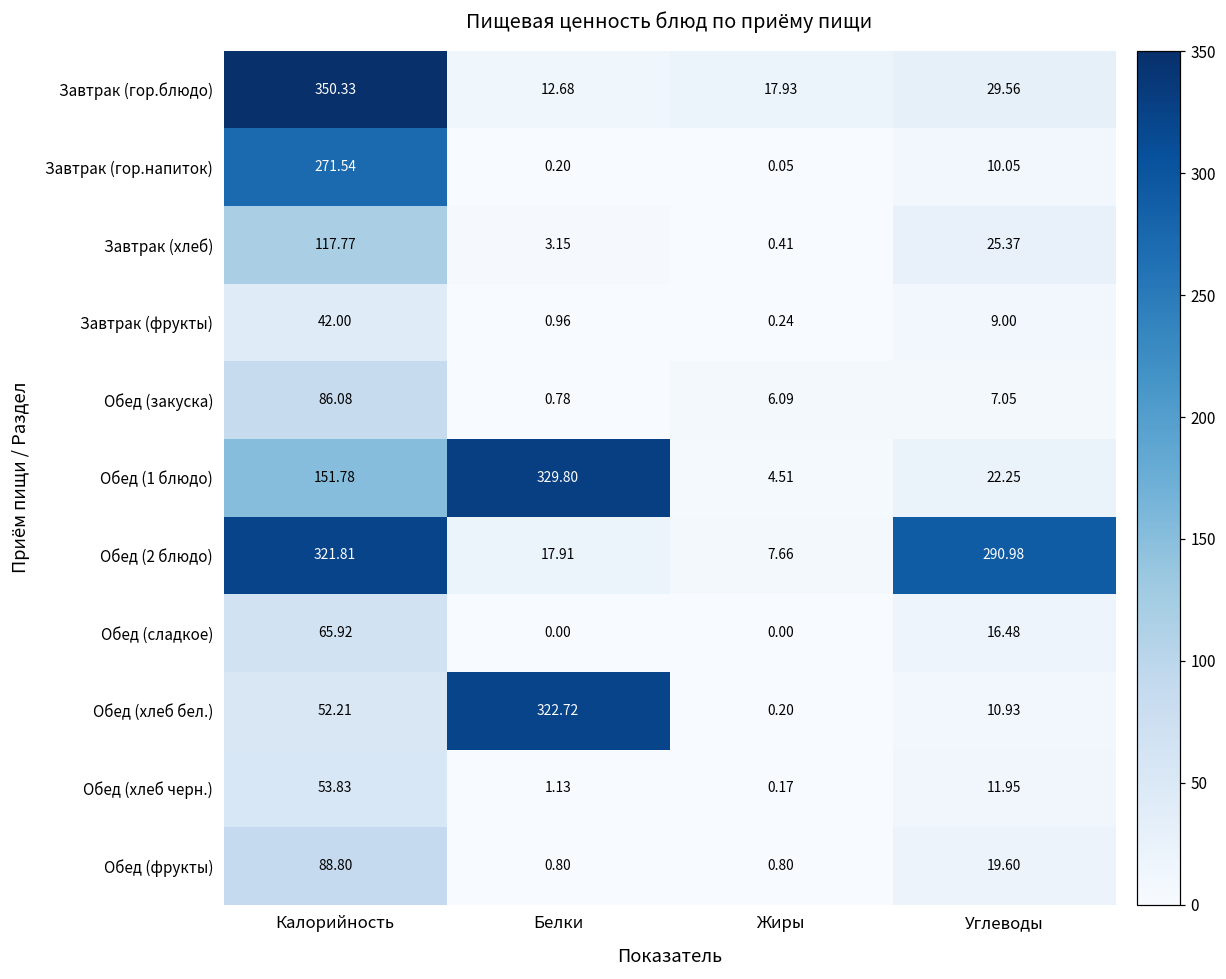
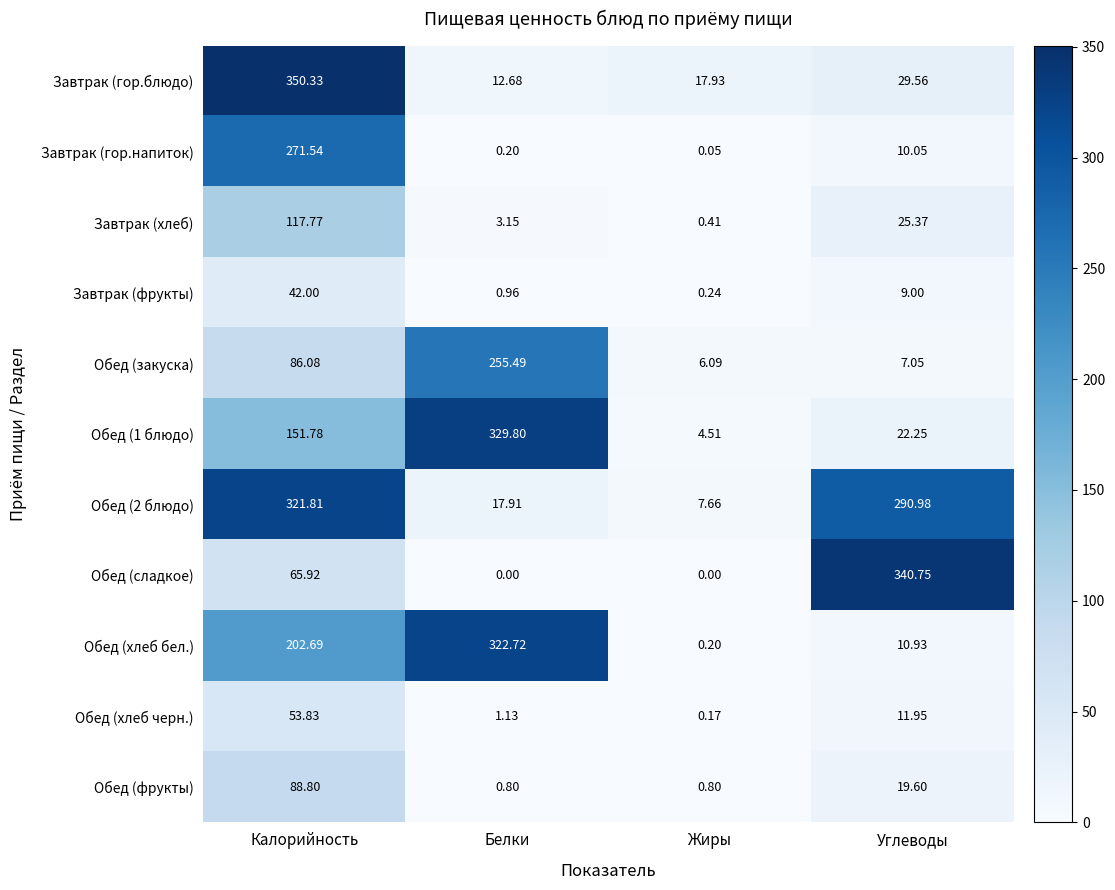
Обед (закуска), Белки: 0.78 -> 255.49
Обед (сладкое), Углеводы: 16.48 -> 340.75
Обед (хлеб бел.), Калорийность: 52.21 -> 202.69
